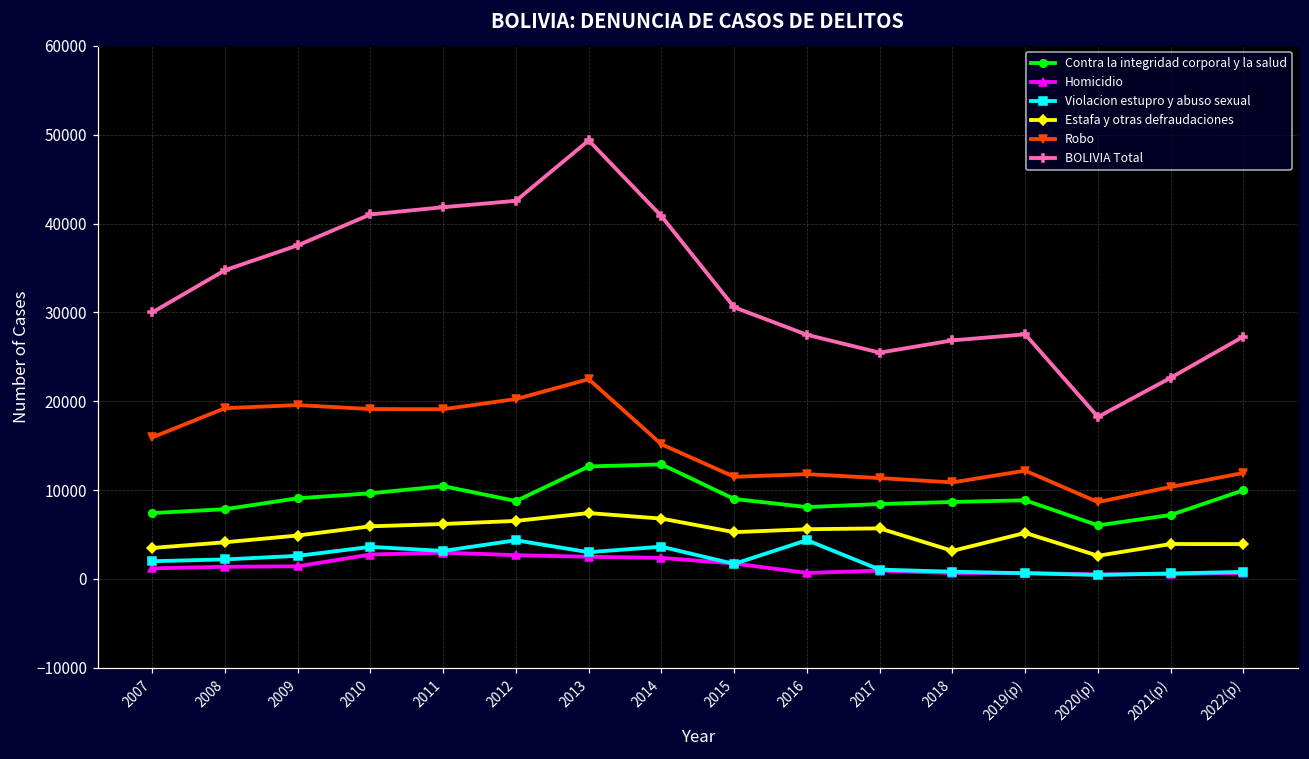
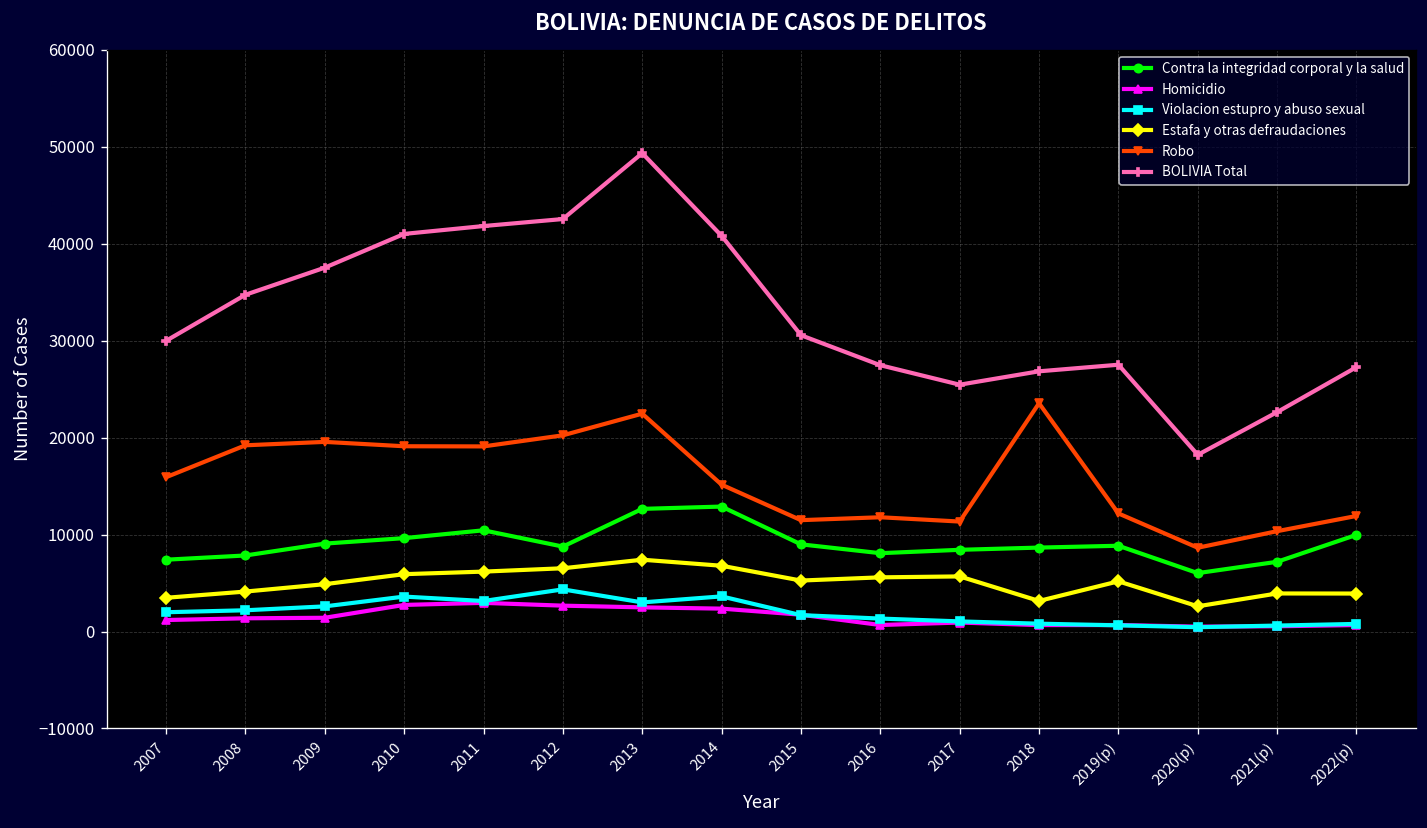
Violacion estupro y abuso sexual, 2016: 4000 -> 1000
Robo, 2018: 11000 -> 24000
